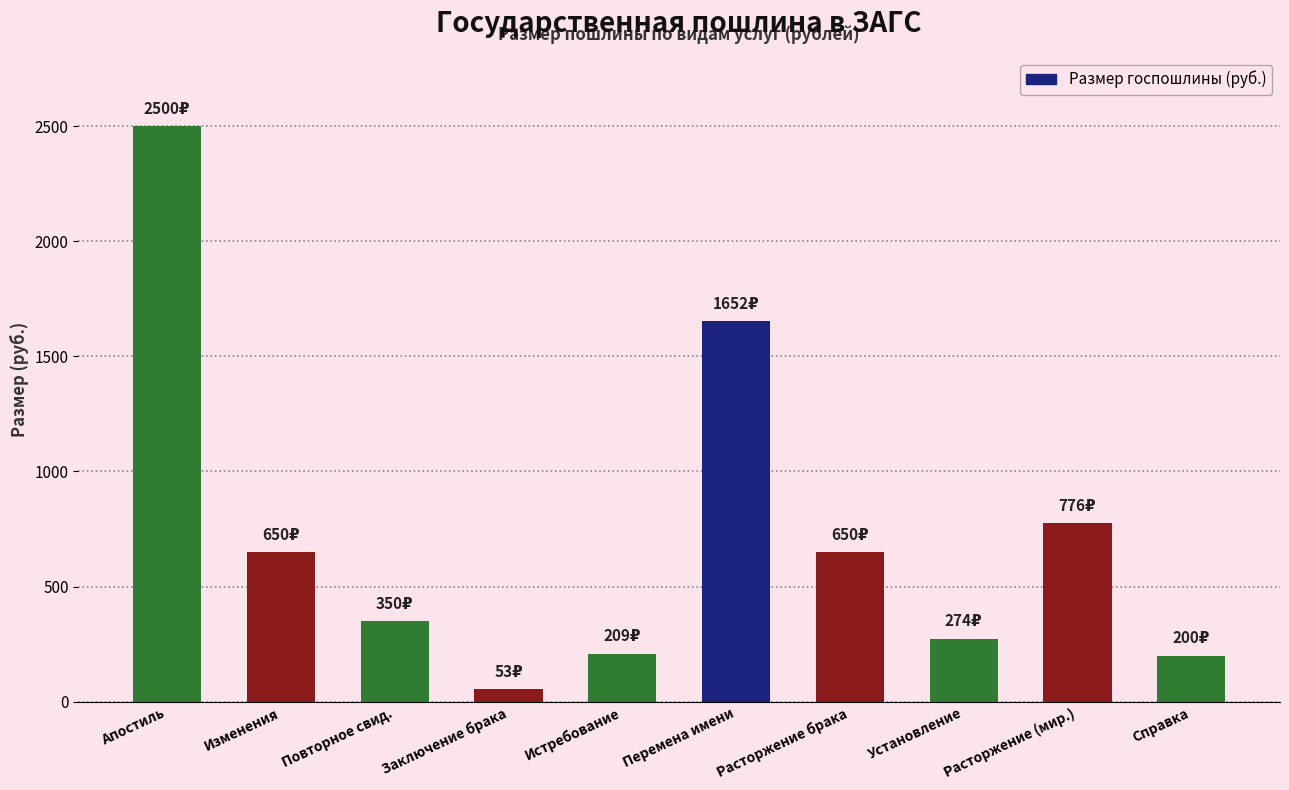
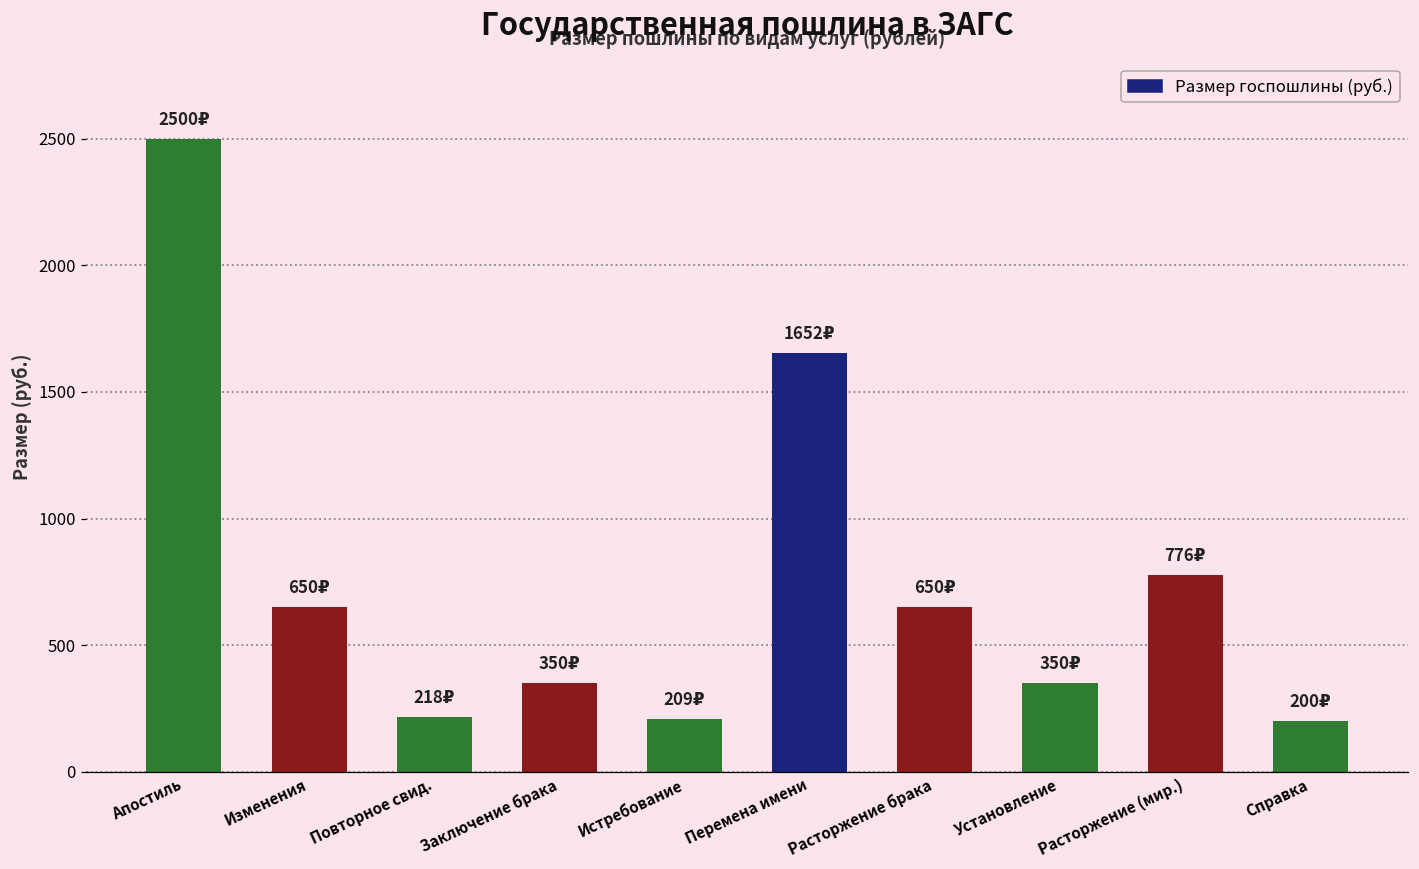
Повторное свид.: 350₽ -> 218₽
Заключение брака: 53₽ -> 350₽
Установление: 274₽ -> 350₽
